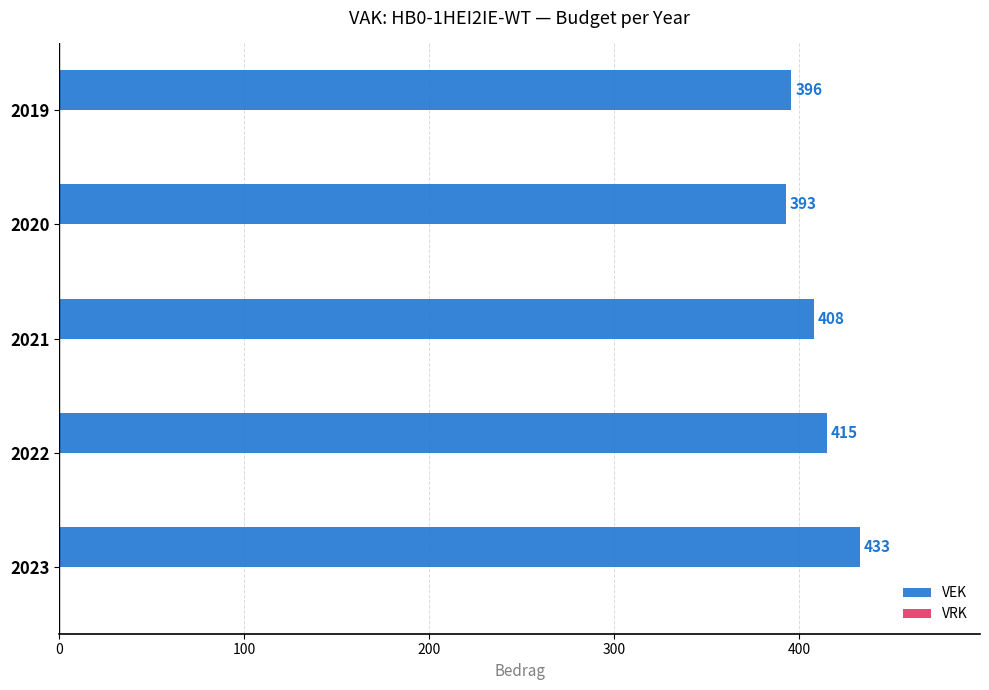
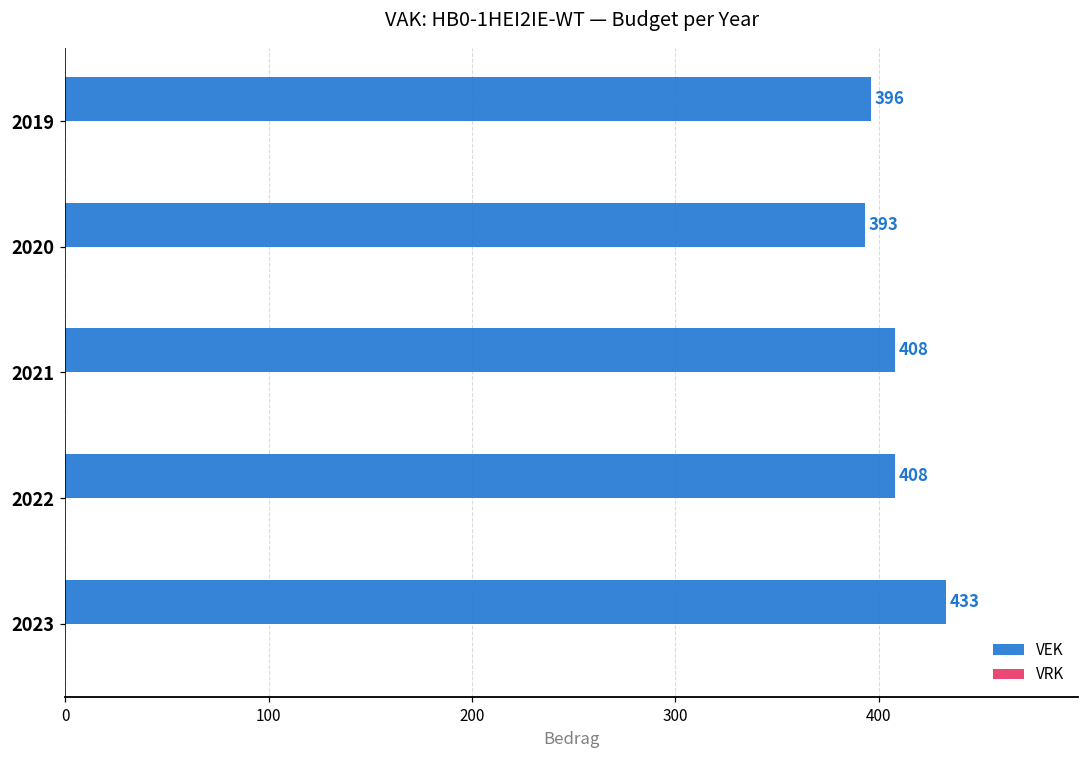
VEK, 2022: 415 -> 408
